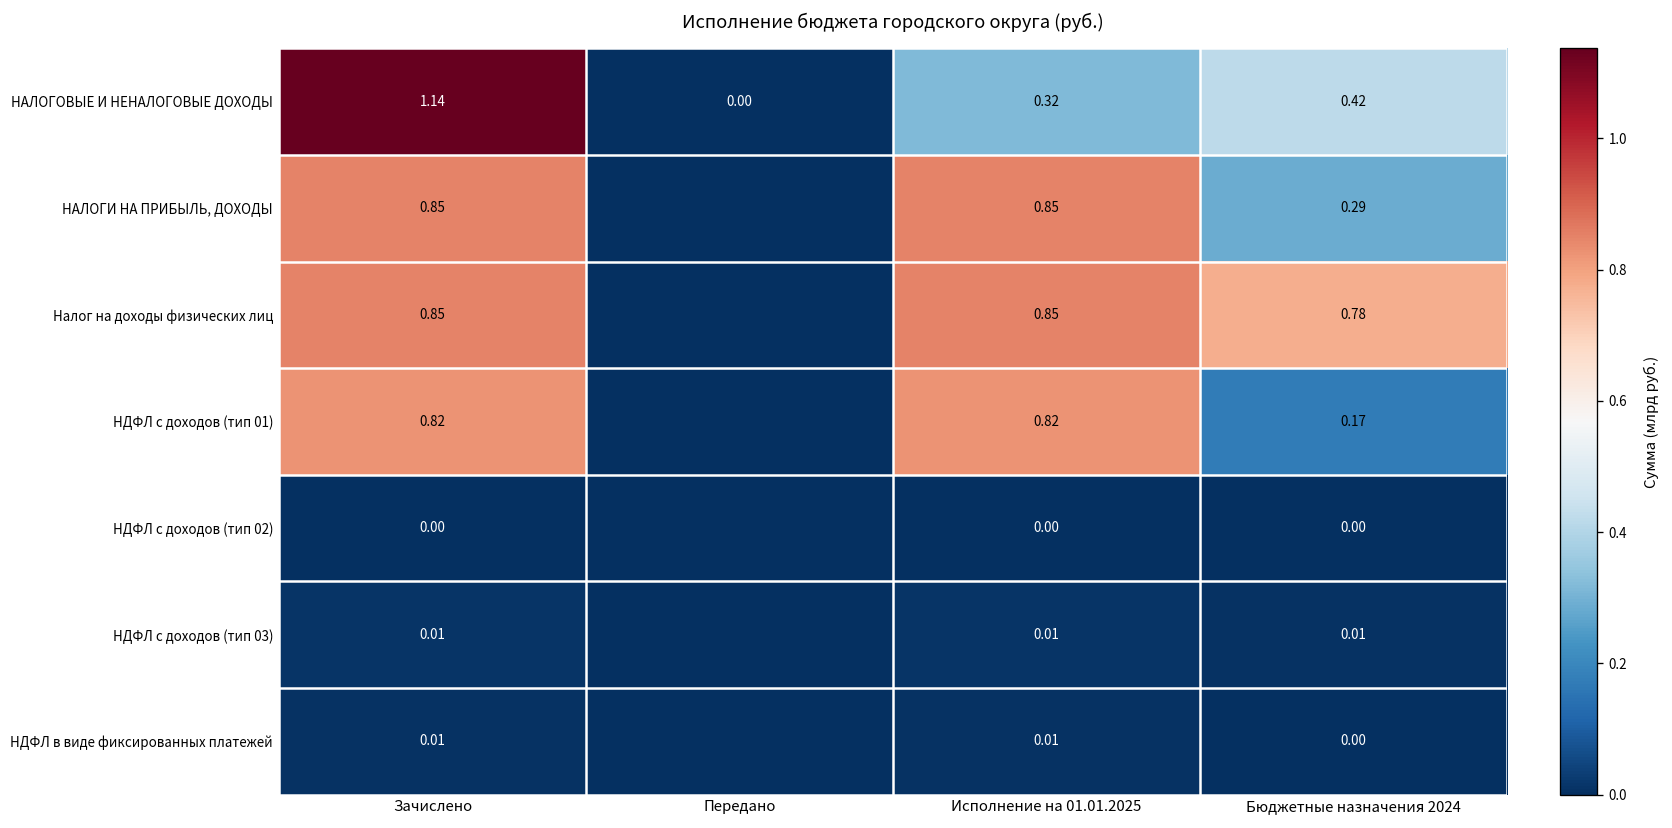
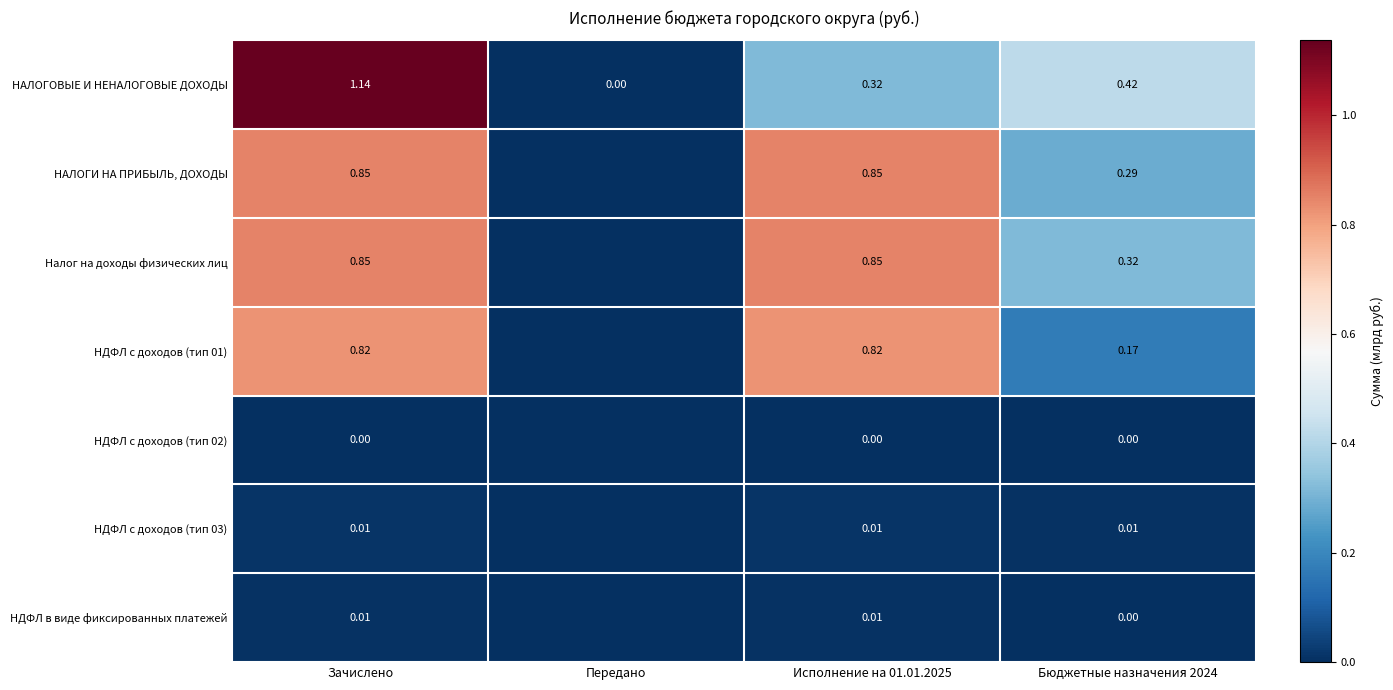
Налог на доходы физических лиц, Бюджетные назначения 2024: 0.78 -> 0.32
